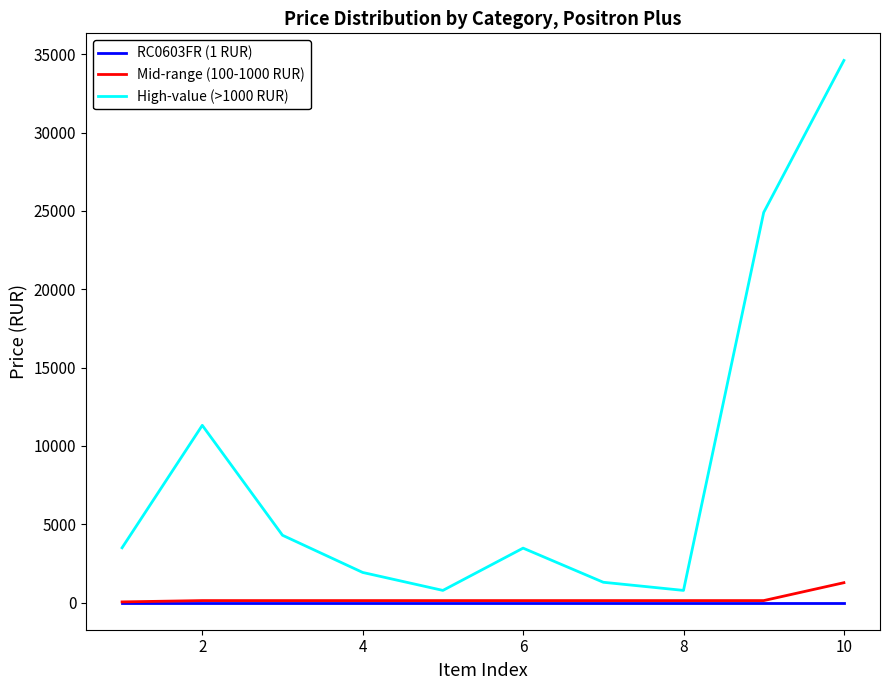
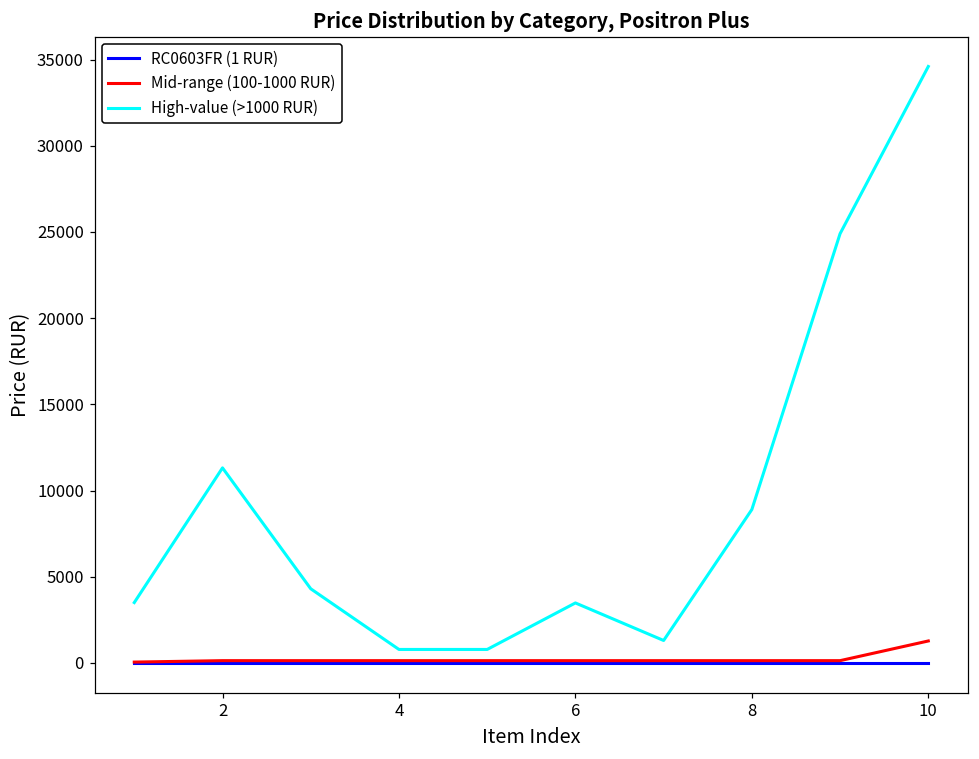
High-value (>1000 RUR), 4: 1900 -> 800
High-value (>1000 RUR), 8: 800 -> 8900
